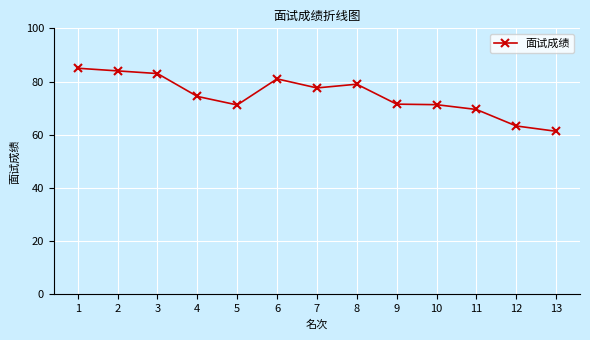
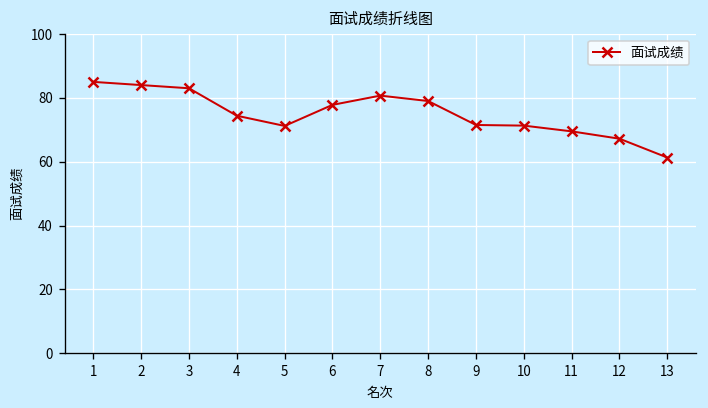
6: 81 -> 78
7: 78 -> 81
12: 63 -> 67
